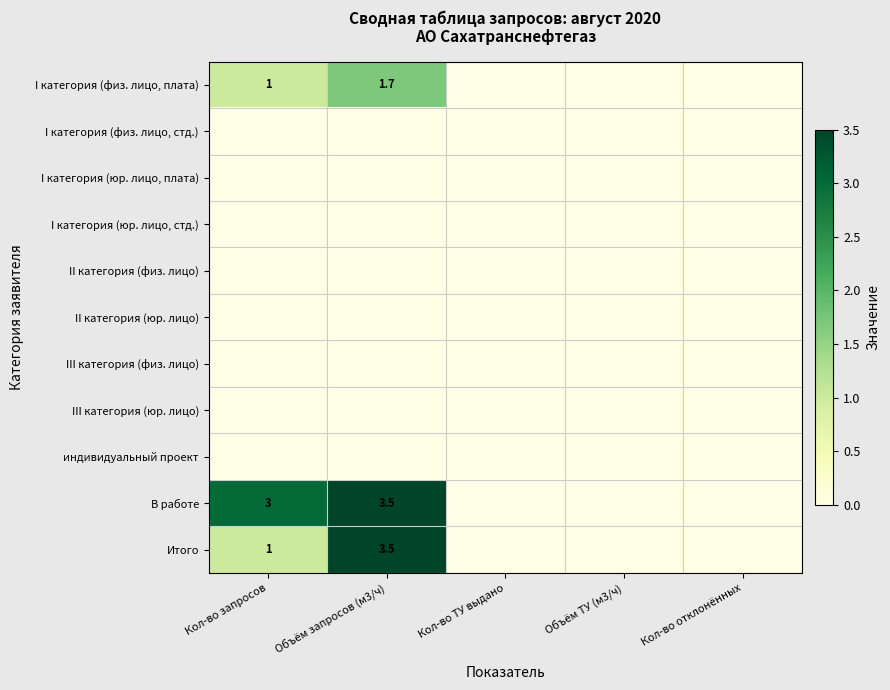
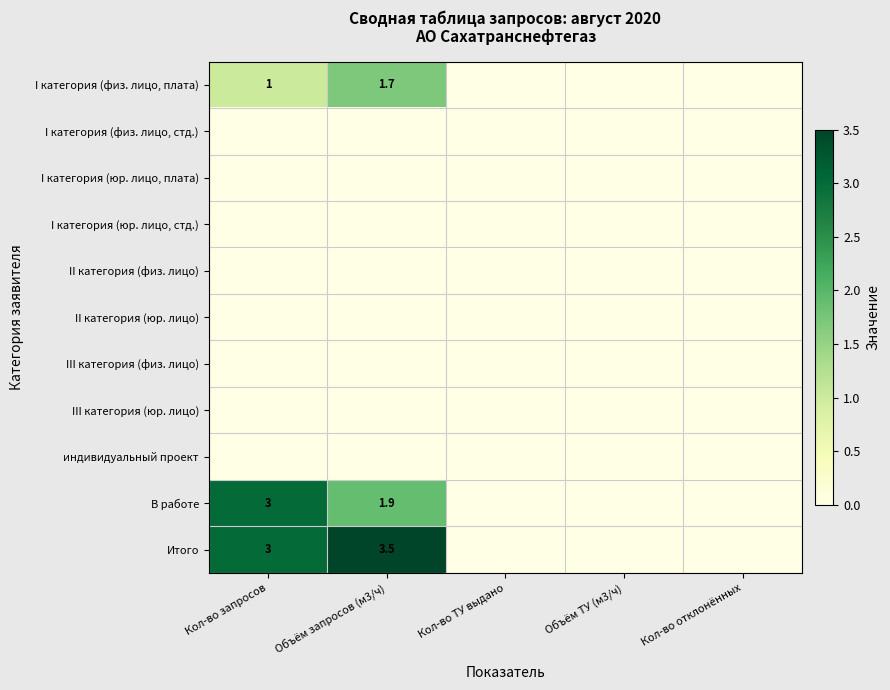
В работе, Объём запросов (м3/ч): 3.5 -> 1.9
Итого, Кол-во запросов: 1 -> 3
